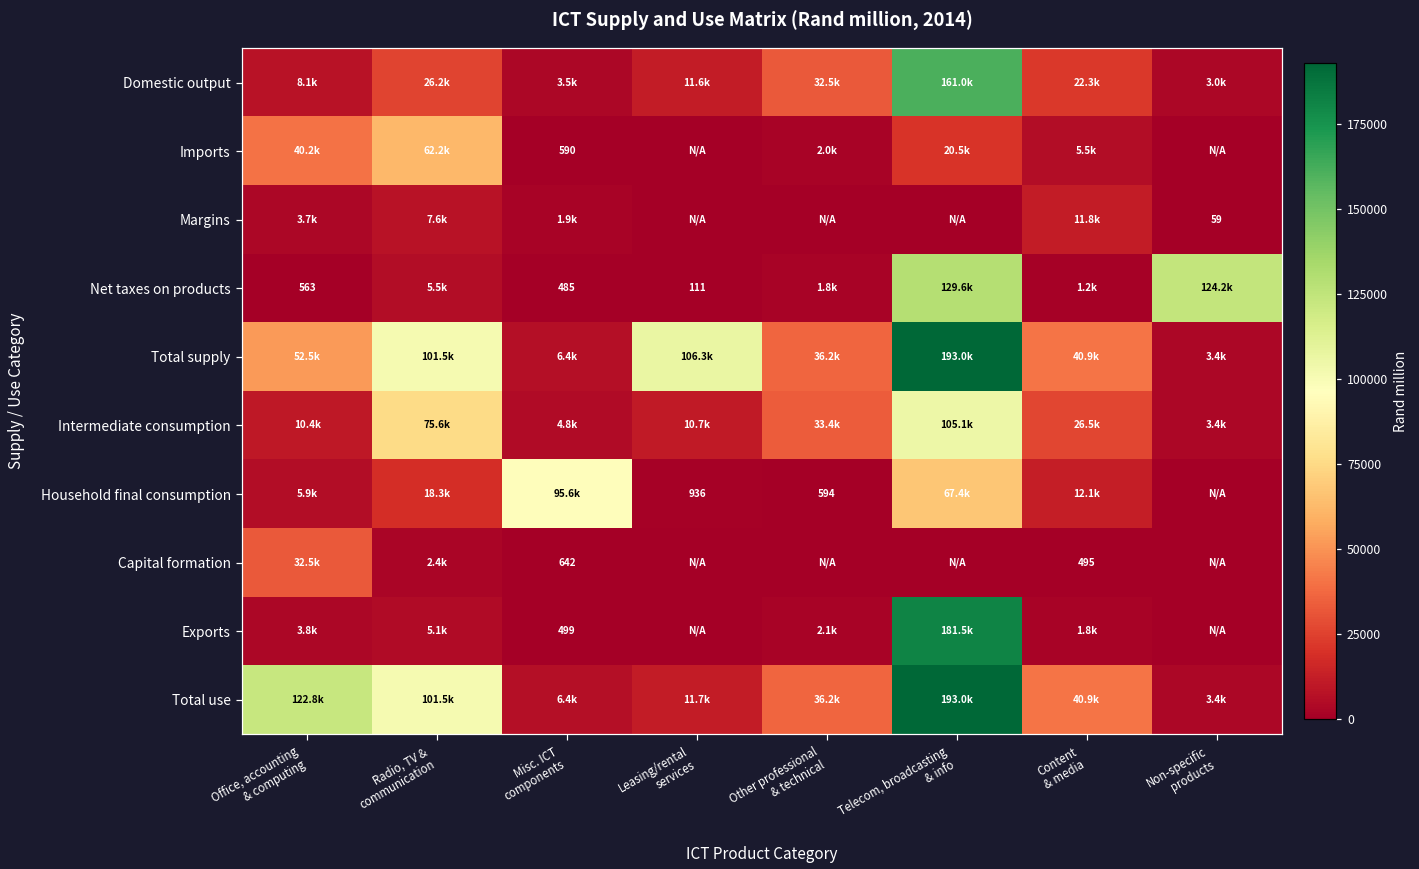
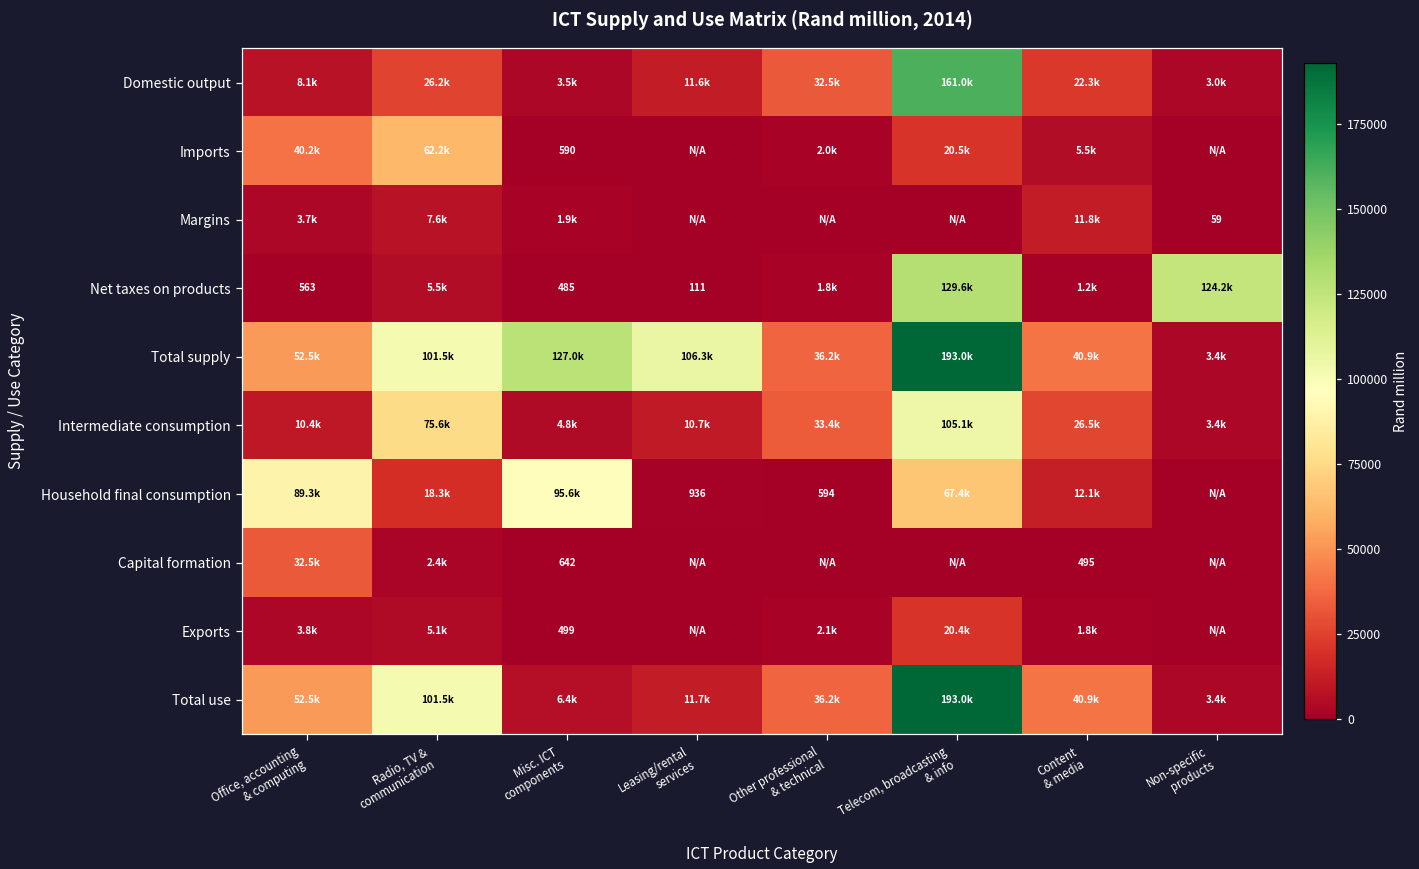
Total supply, Misc. ICT components: 6.4k -> 127.0k
Household final consumption, Office, accounting & computing: 5.9k -> 89.3k
Exports, Telecom, broadcasting & info: 181.5k -> 20.4k
Total use, Office, accounting & computing: 122.8k -> 52.5k
